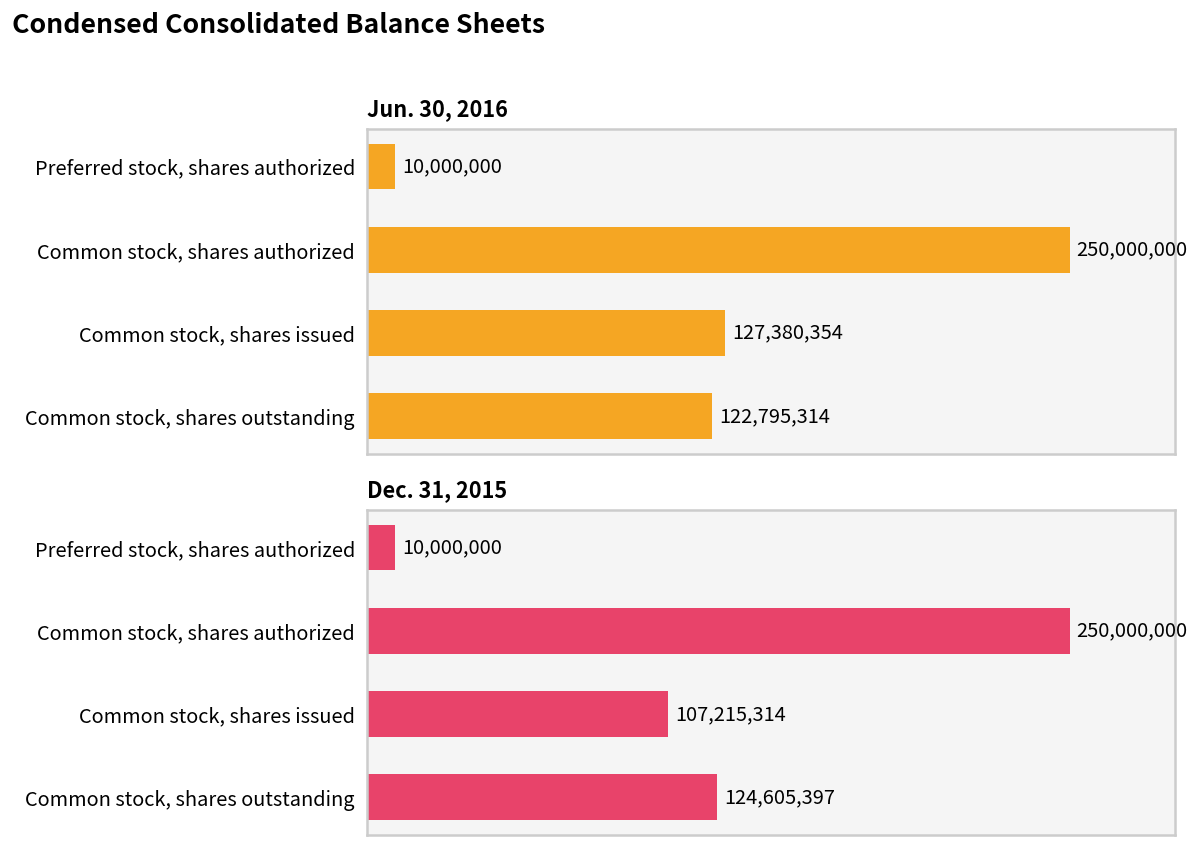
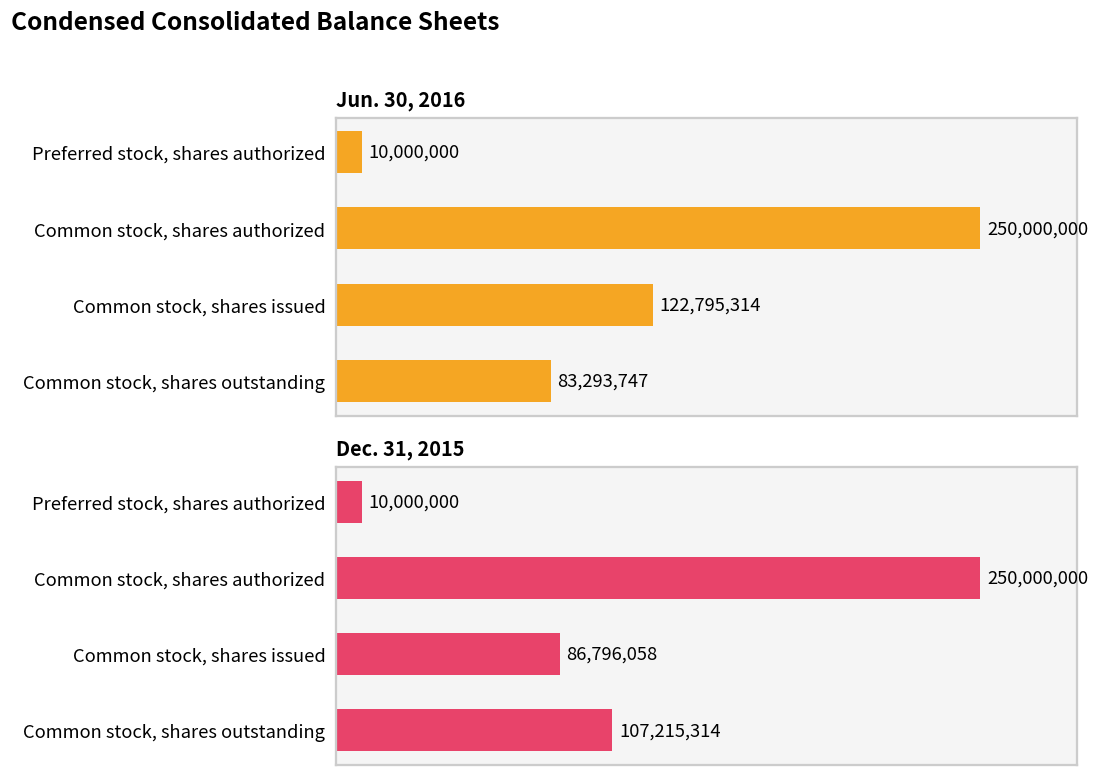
Jun. 30, 2016, Common stock, shares issued: 127,380,354 -> 122,795,314
Jun. 30, 2016, Common stock, shares outstanding: 122,795,314 -> 83,293,747
Dec. 31, 2015, Common stock, shares issued: 107,215,314 -> 86,796,058
Dec. 31, 2015, Common stock, shares outstanding: 124,605,397 -> 107,215,314
